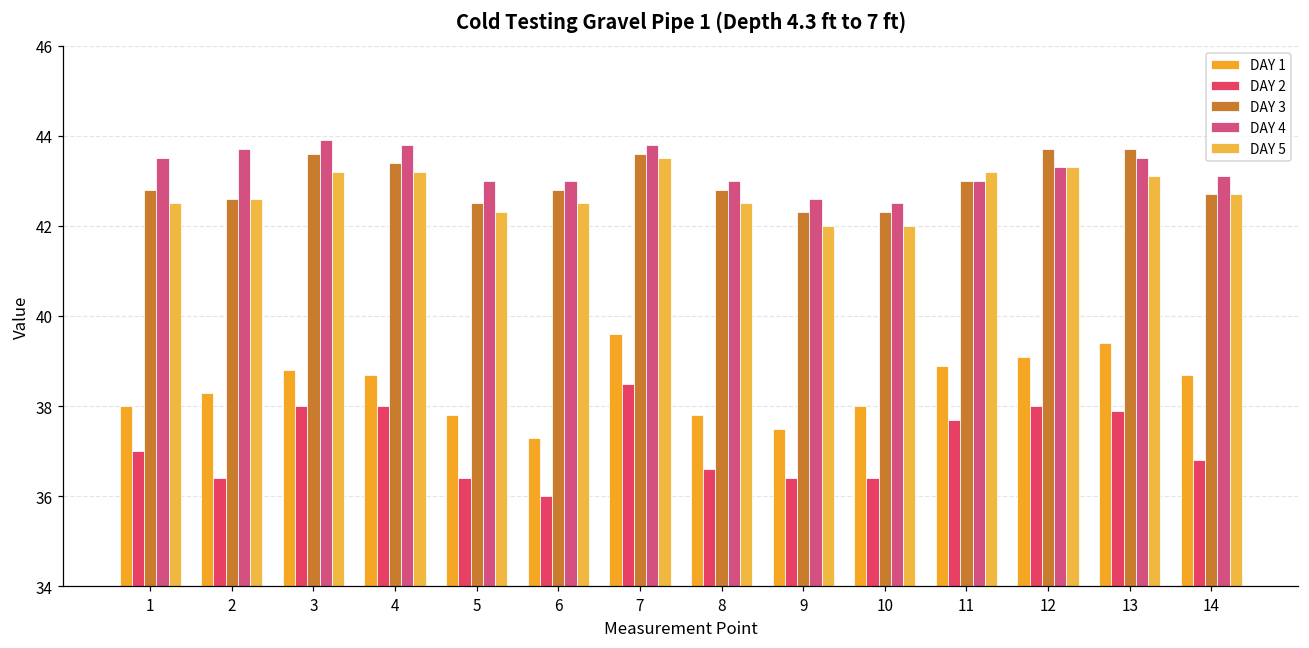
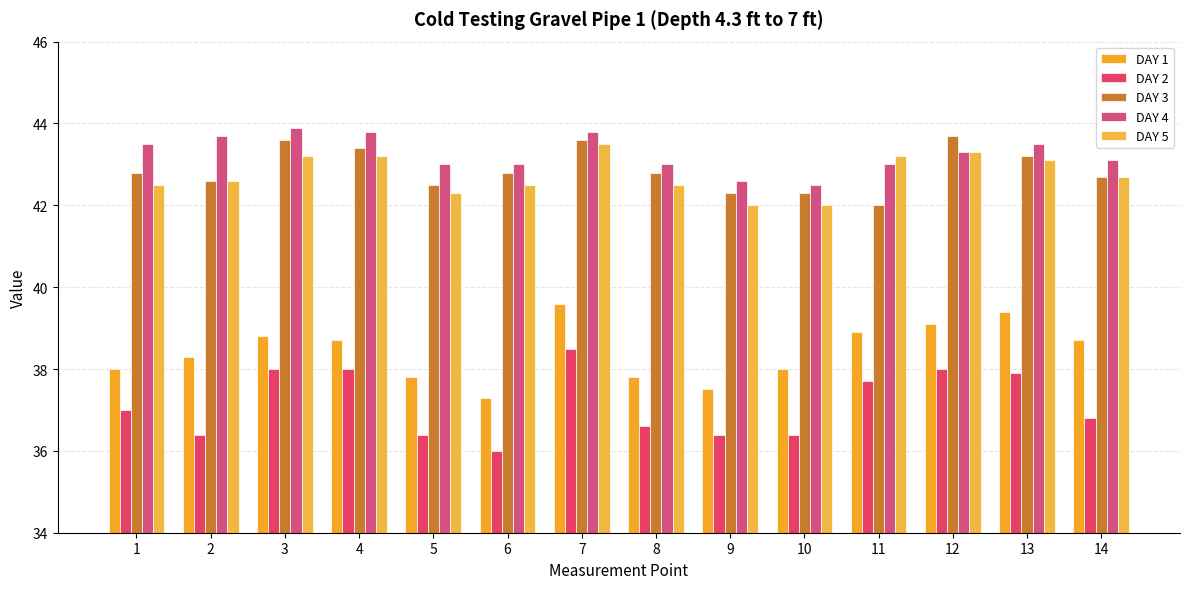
DAY 3, 11: 43 -> 42
DAY 3, 13: 43.7 -> 43.2
